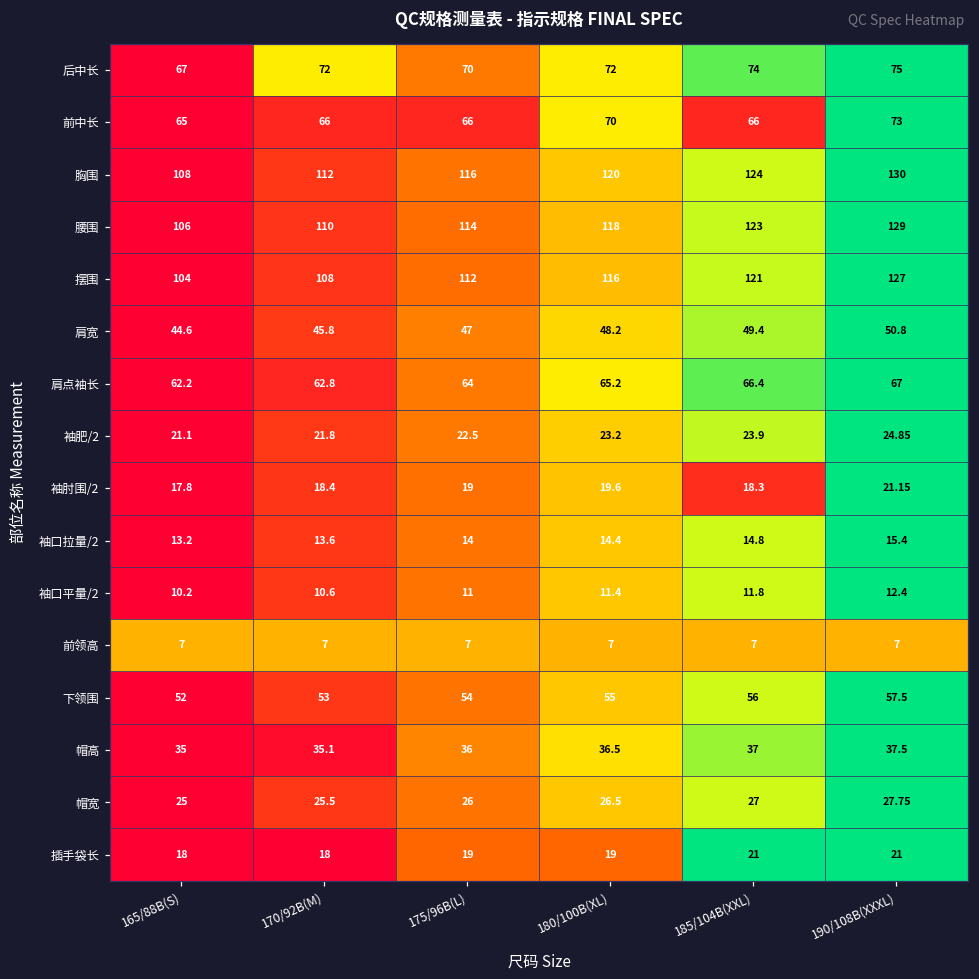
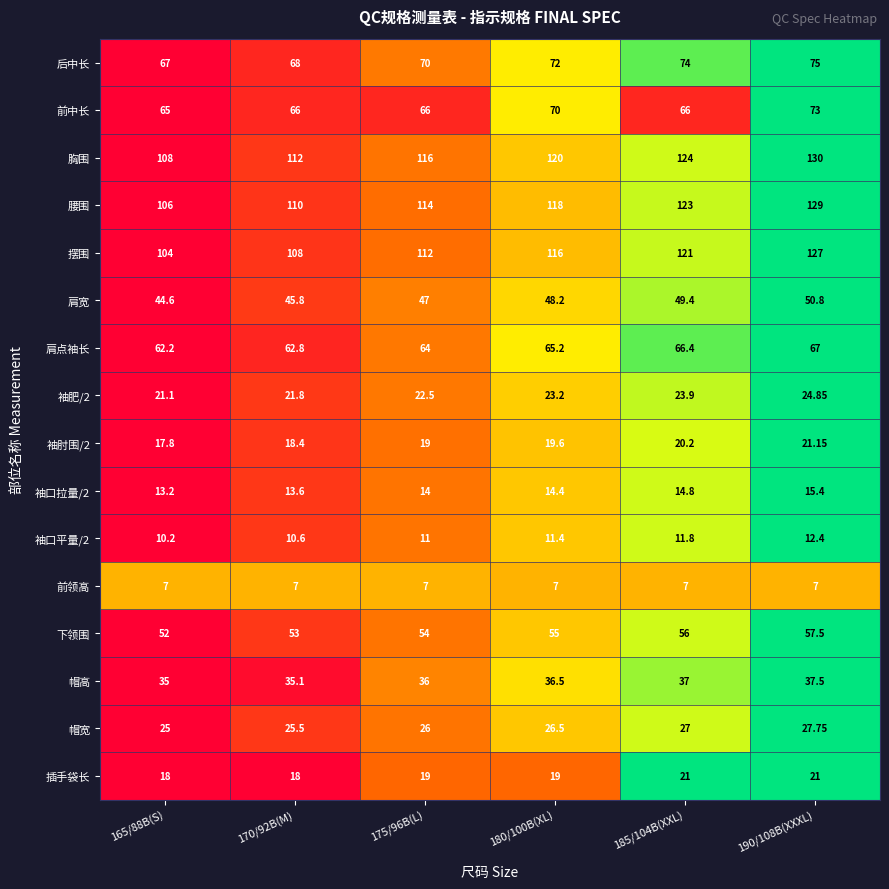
后中长, 170/92B(M): 72 -> 68
袖肘围/2, 185/104B(XXL): 18.3 -> 20.2
